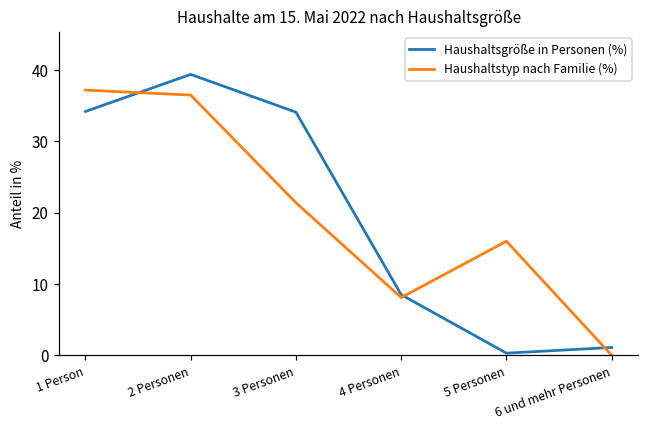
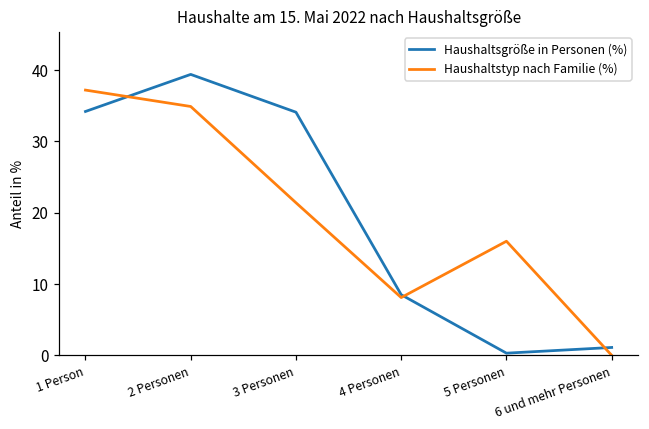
Haushaltstyp nach Familie (%), 2 Personen: 37 -> 35
